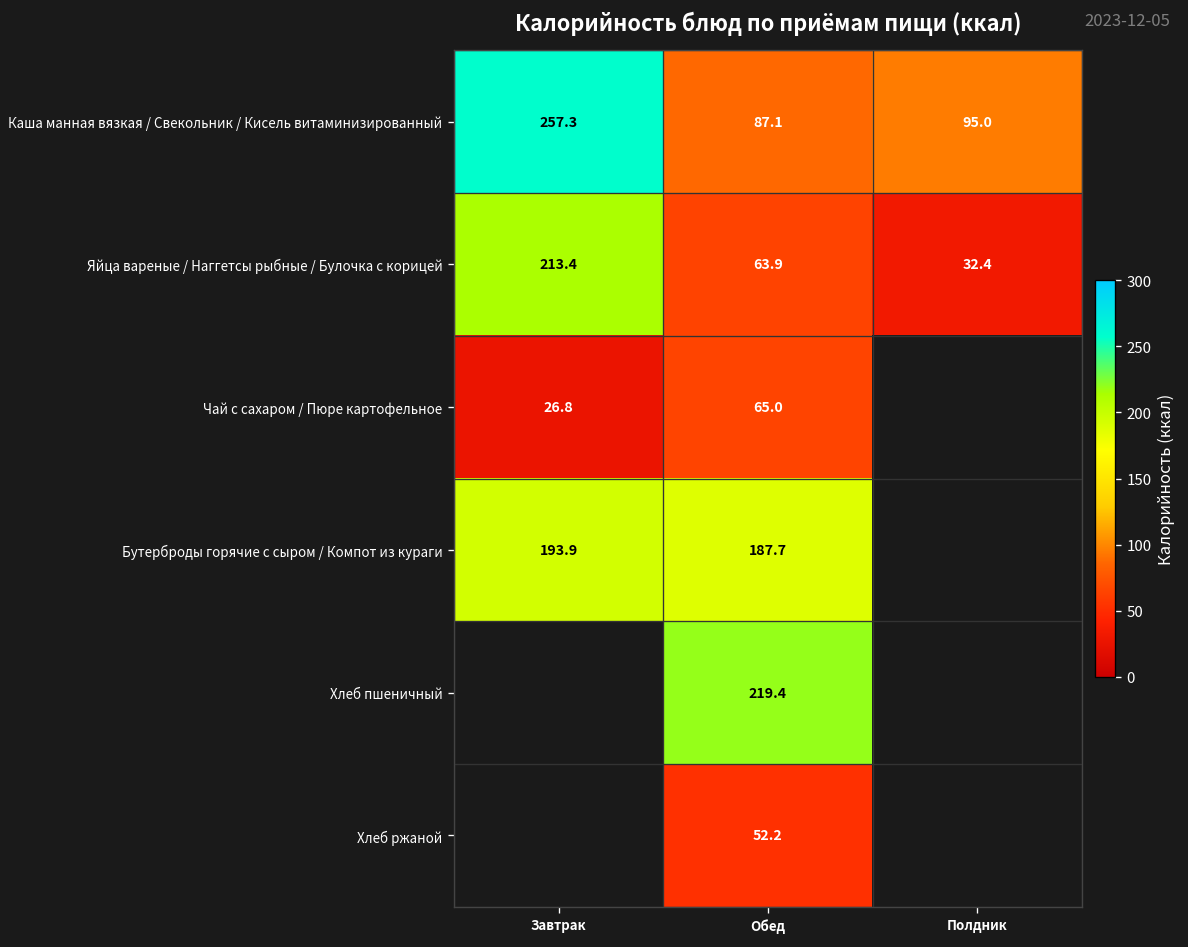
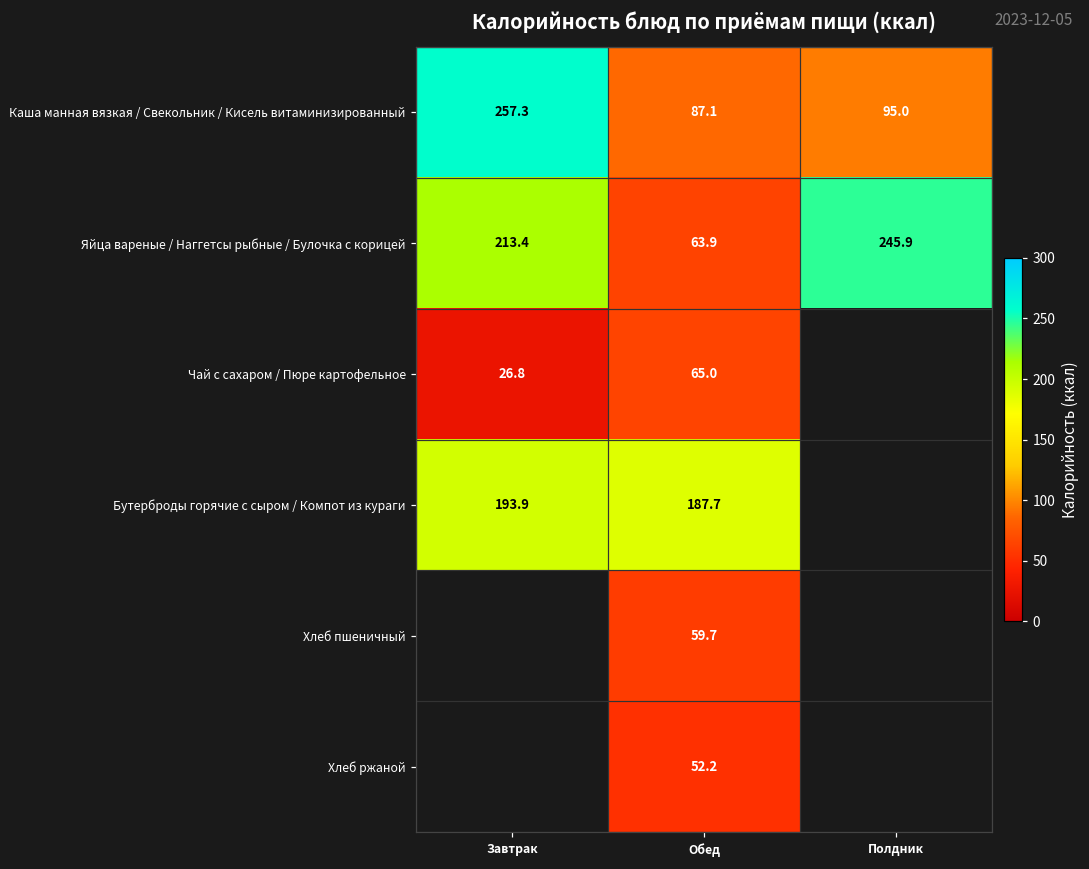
Яйца вареные / Наггетсы рыбные / Булочка с корицей, Полдник: 32.4 -> 245.9
Хлеб пшеничный, Обед: 219.4 -> 59.7
